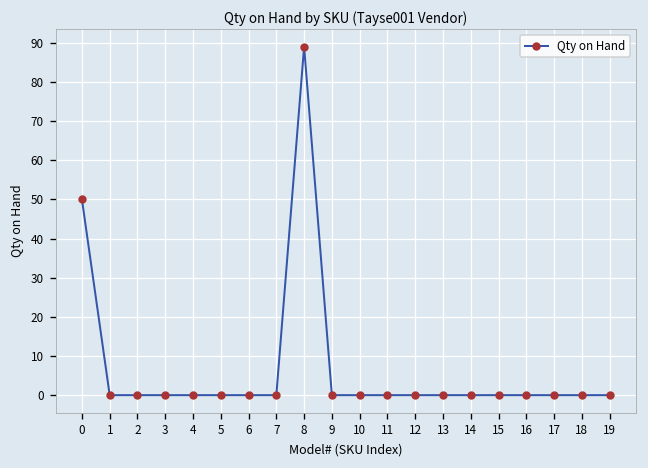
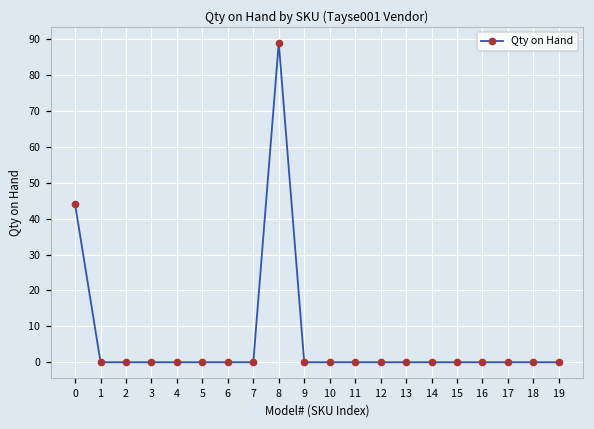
0: 50 -> 44
